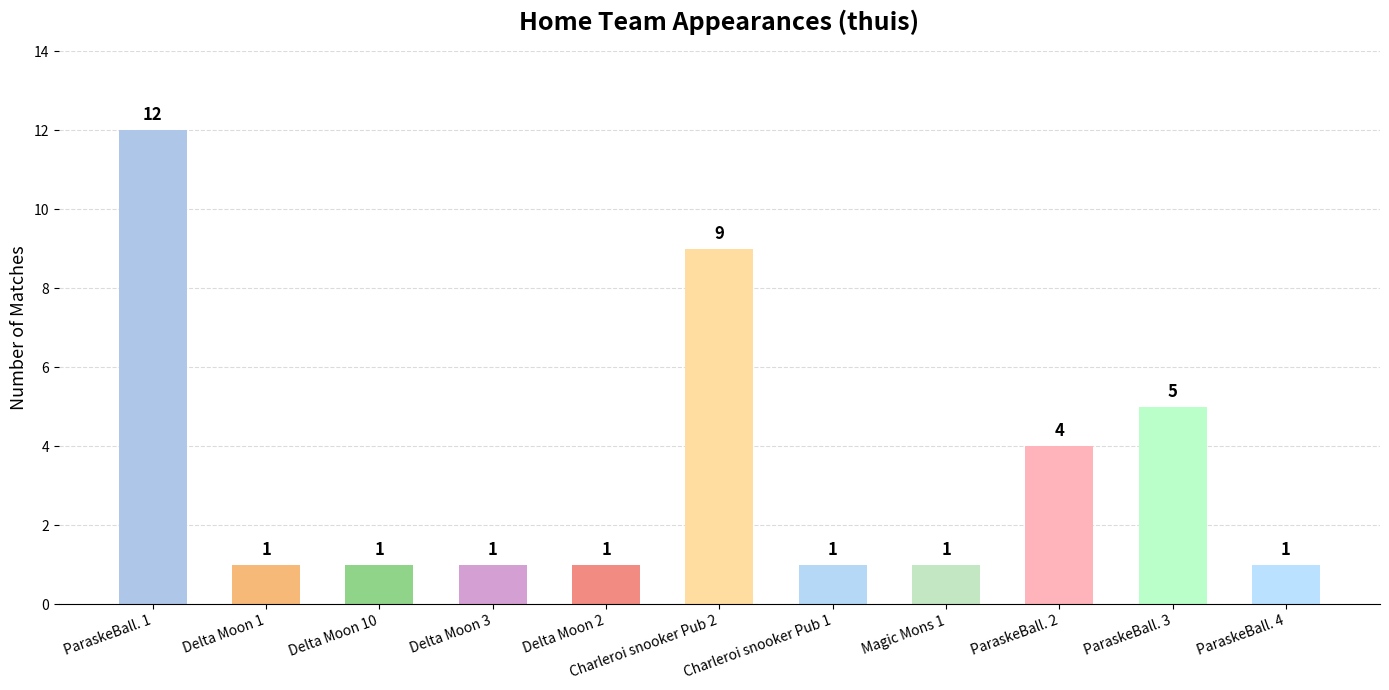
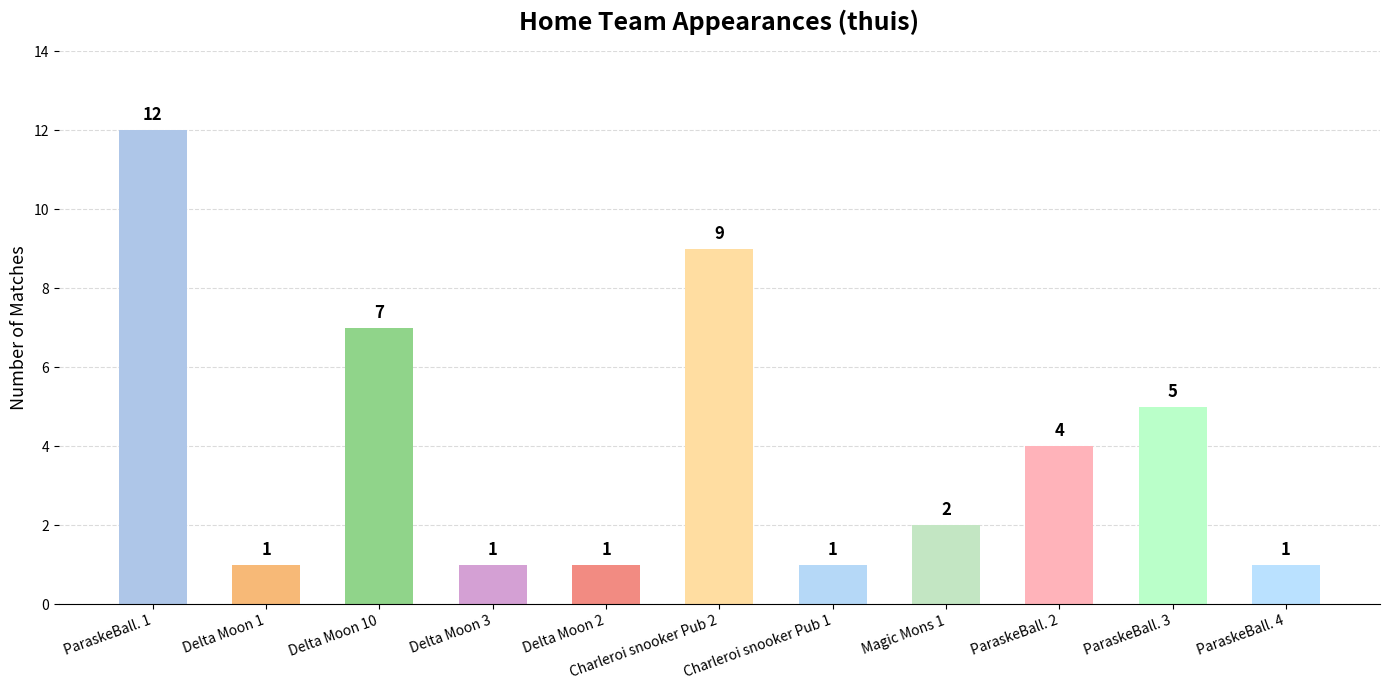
Delta Moon 10: 1 -> 7
Magic Mons 1: 1 -> 2
